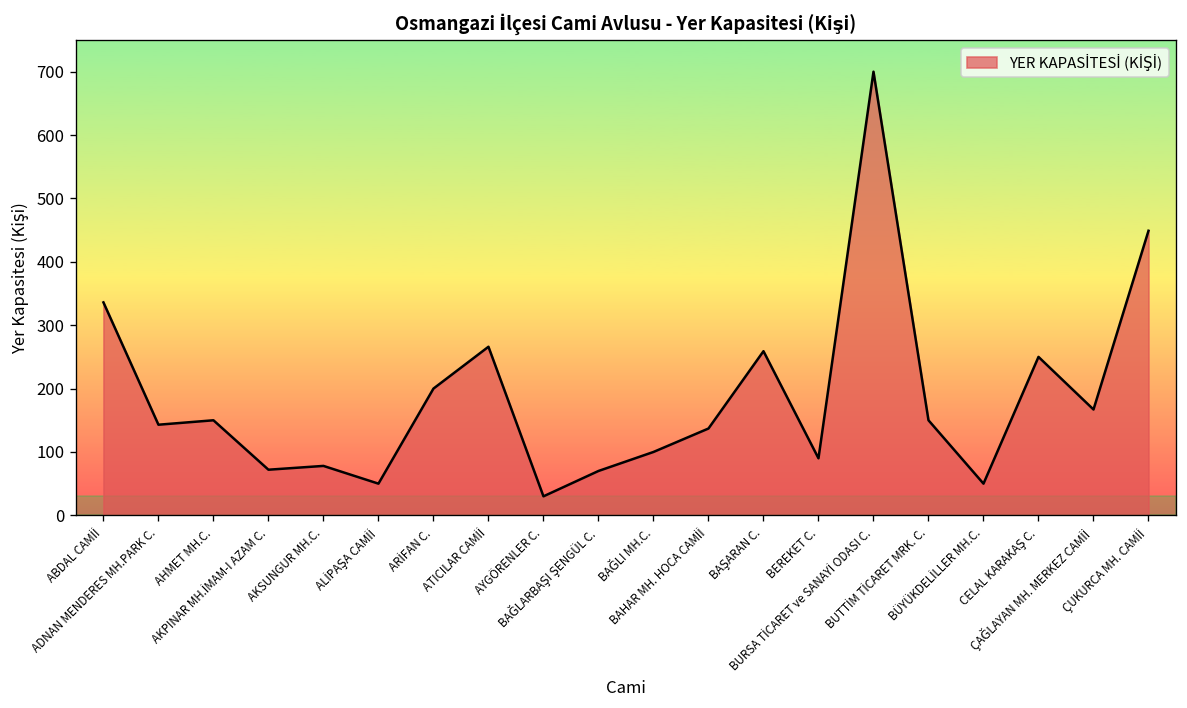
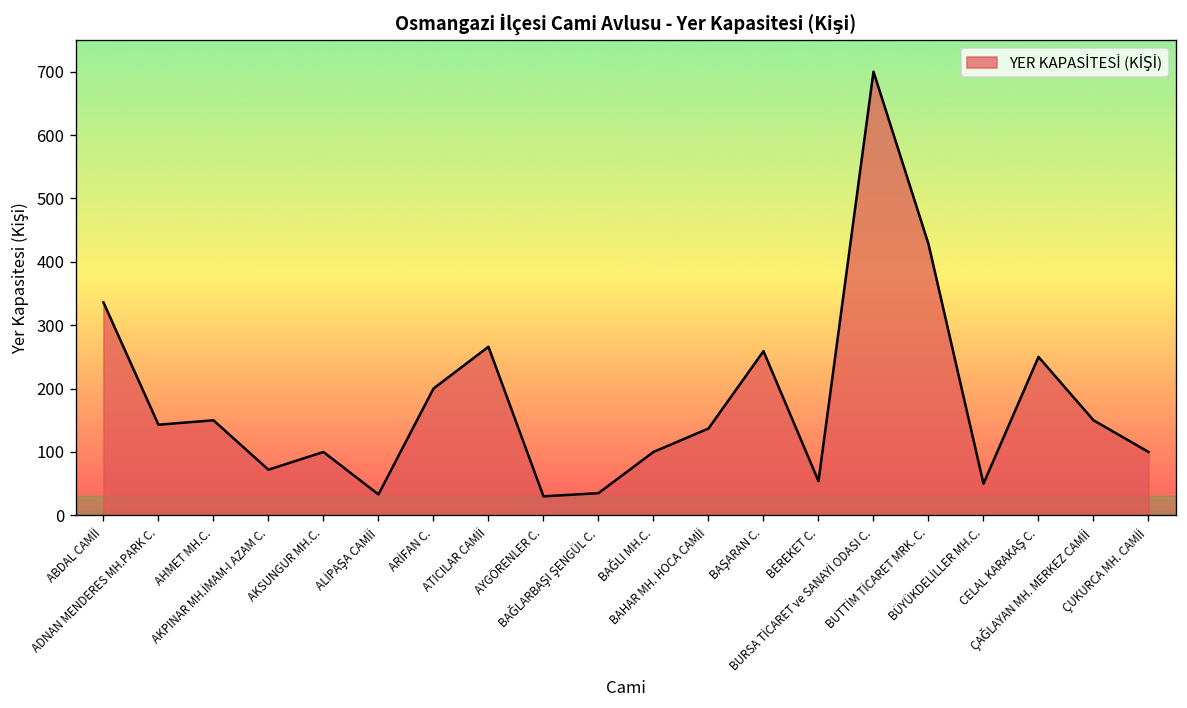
AKSUNGUR MH.C.: 80 -> 100
ALİPAŞA CAMİİ: 50 -> 30
BAĞLARBAŞI ŞENGÜL C.: 70 -> 40
BEREKET C.: 90 -> 50
BUTTİM TİCARET MRK. C.: 150 -> 430
ÇAĞLAYAN MH. MERKEZ CAMİİ: 170 -> 150
ÇUKURCA MH. CAMİİ: 450 -> 100
